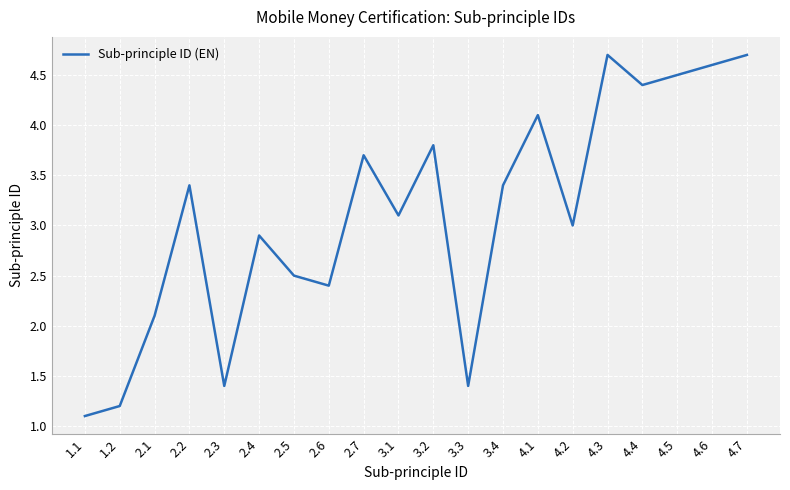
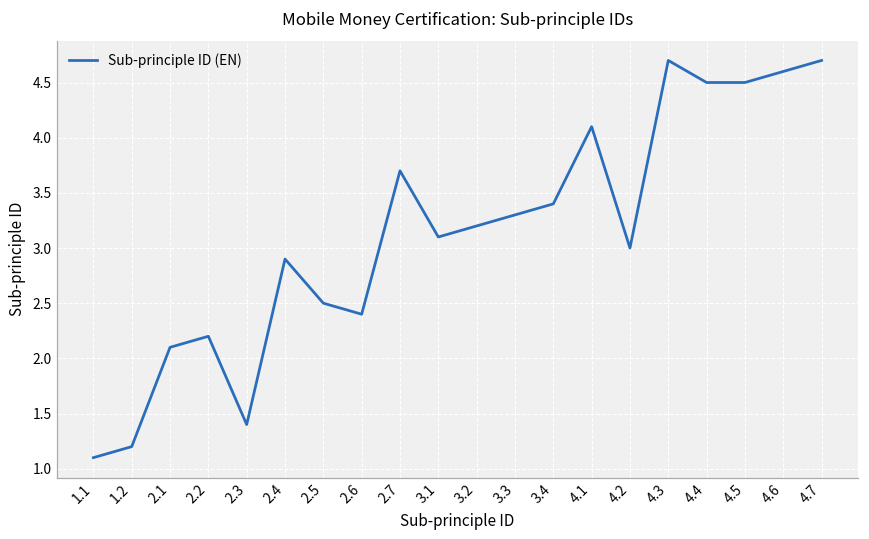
2.2: 3.4 -> 2.2
3.2: 3.8 -> 3.2
3.3: 1.4 -> 3.3
4.4: 4.4 -> 4.5
